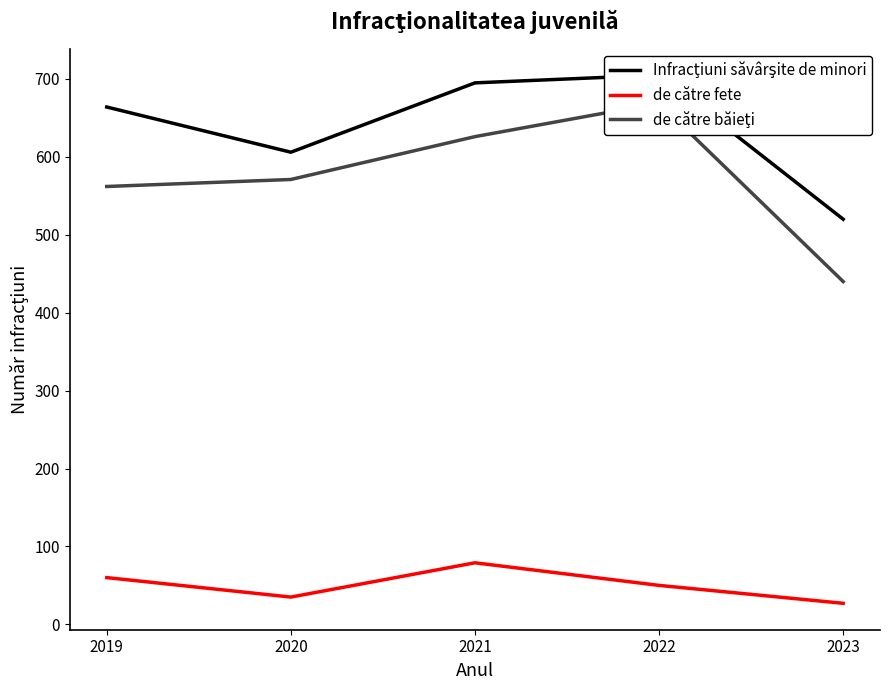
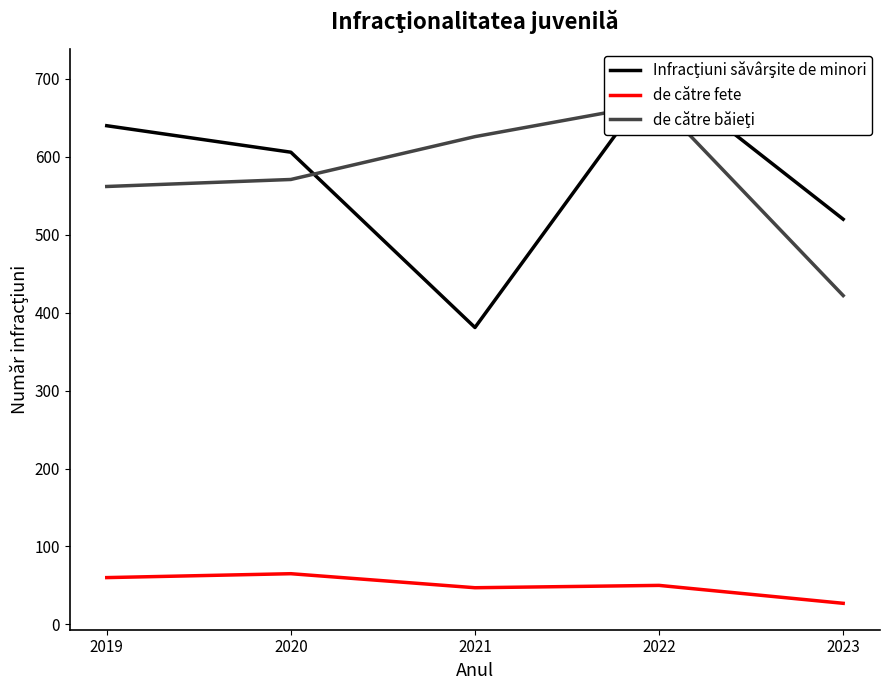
Infracţiuni săvârşite de minori, 2019: 660 -> 640
de către fete, 2020: 40 -> 70
Infracţiuni săvârşite de minori, 2021: 700 -> 380
de către fete, 2021: 80 -> 50
de către băieţi, 2023: 440 -> 420
